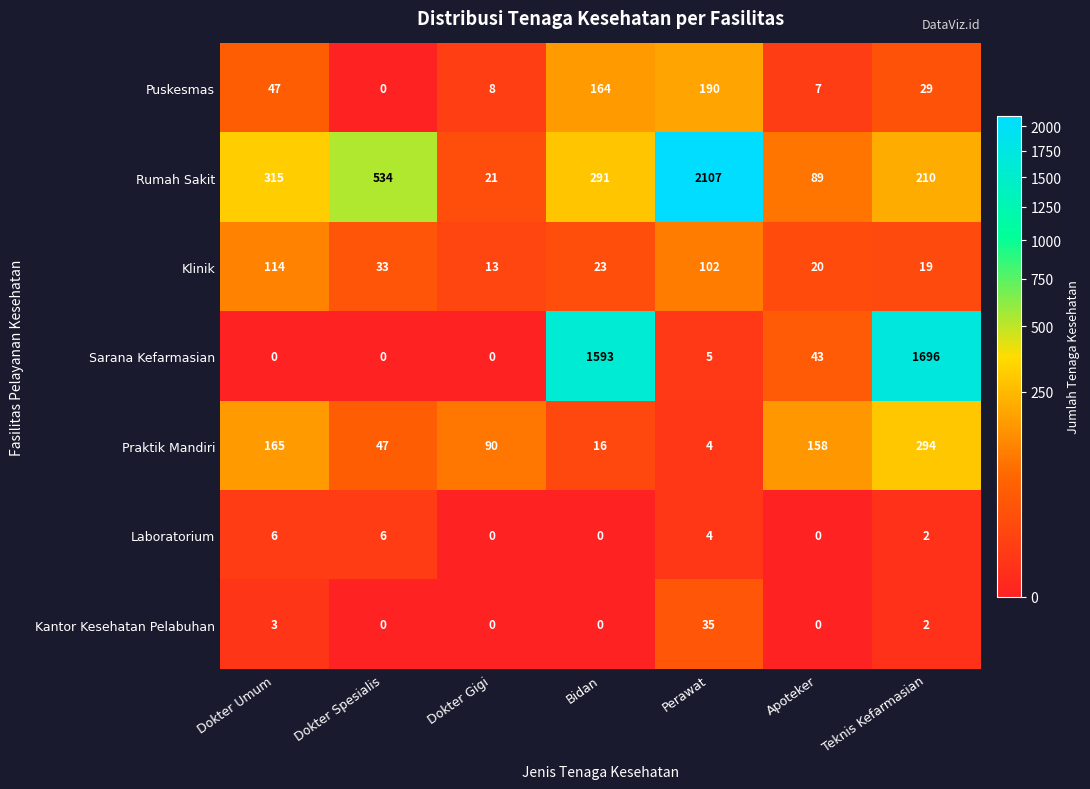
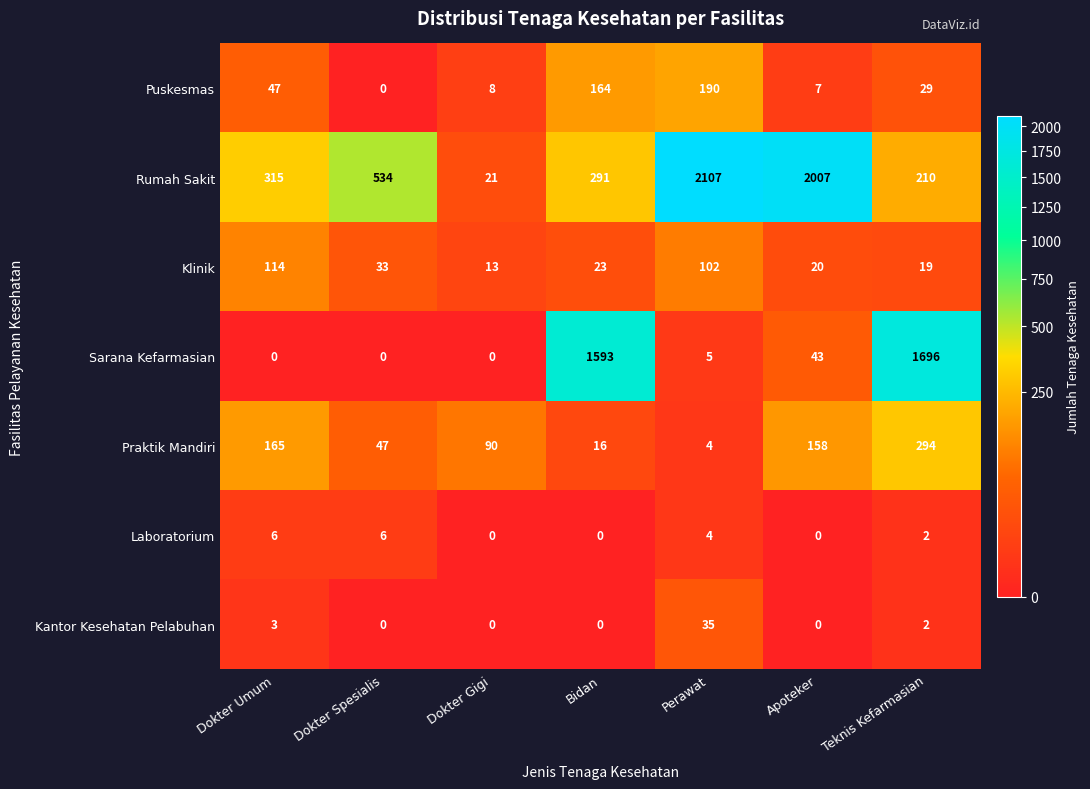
Rumah Sakit, Apoteker: 89 -> 2007
